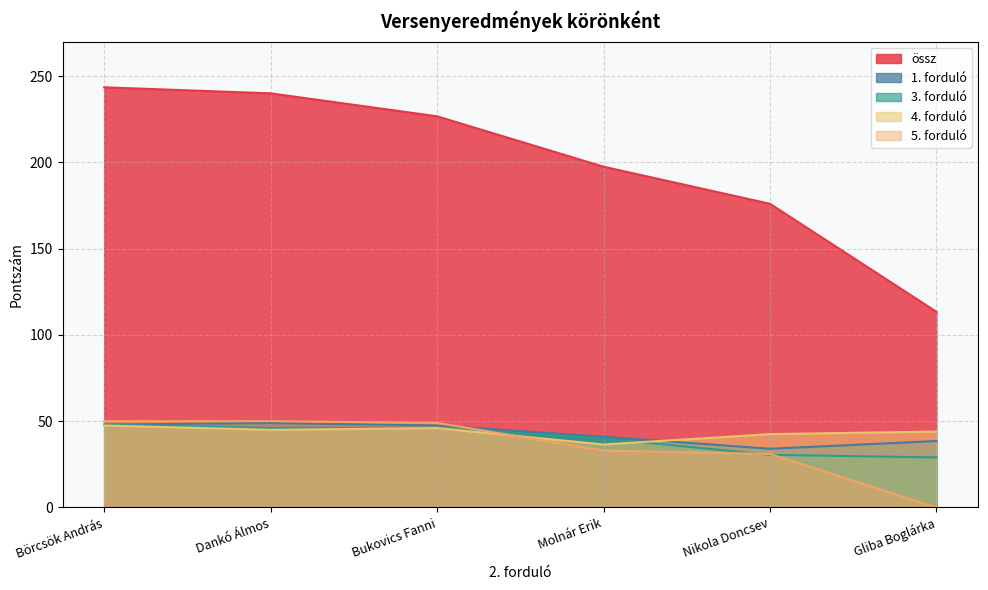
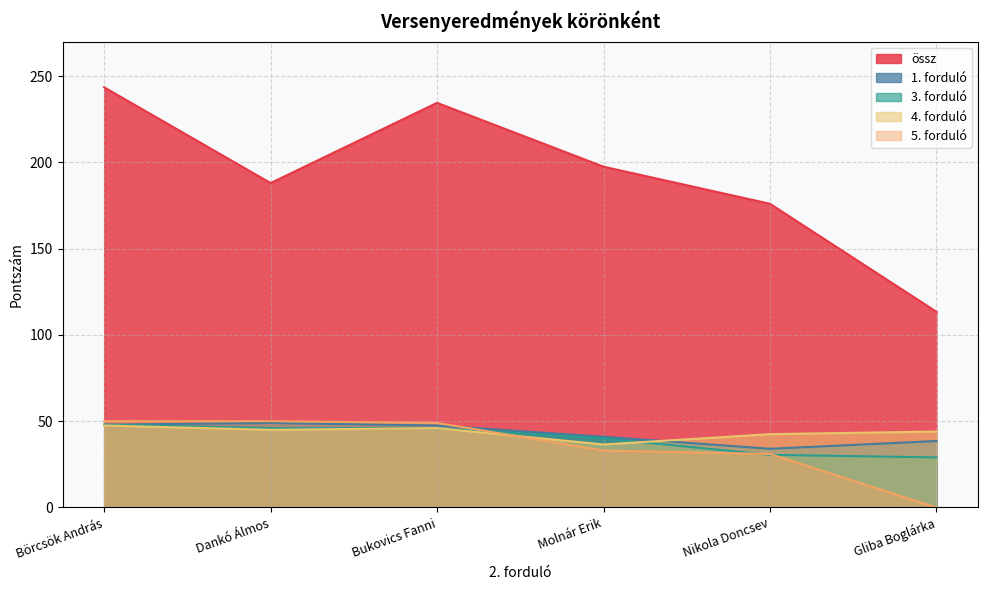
össz, Dankó Álmos: 240 -> 188
össz, Bukovics Fanni: 227 -> 235
